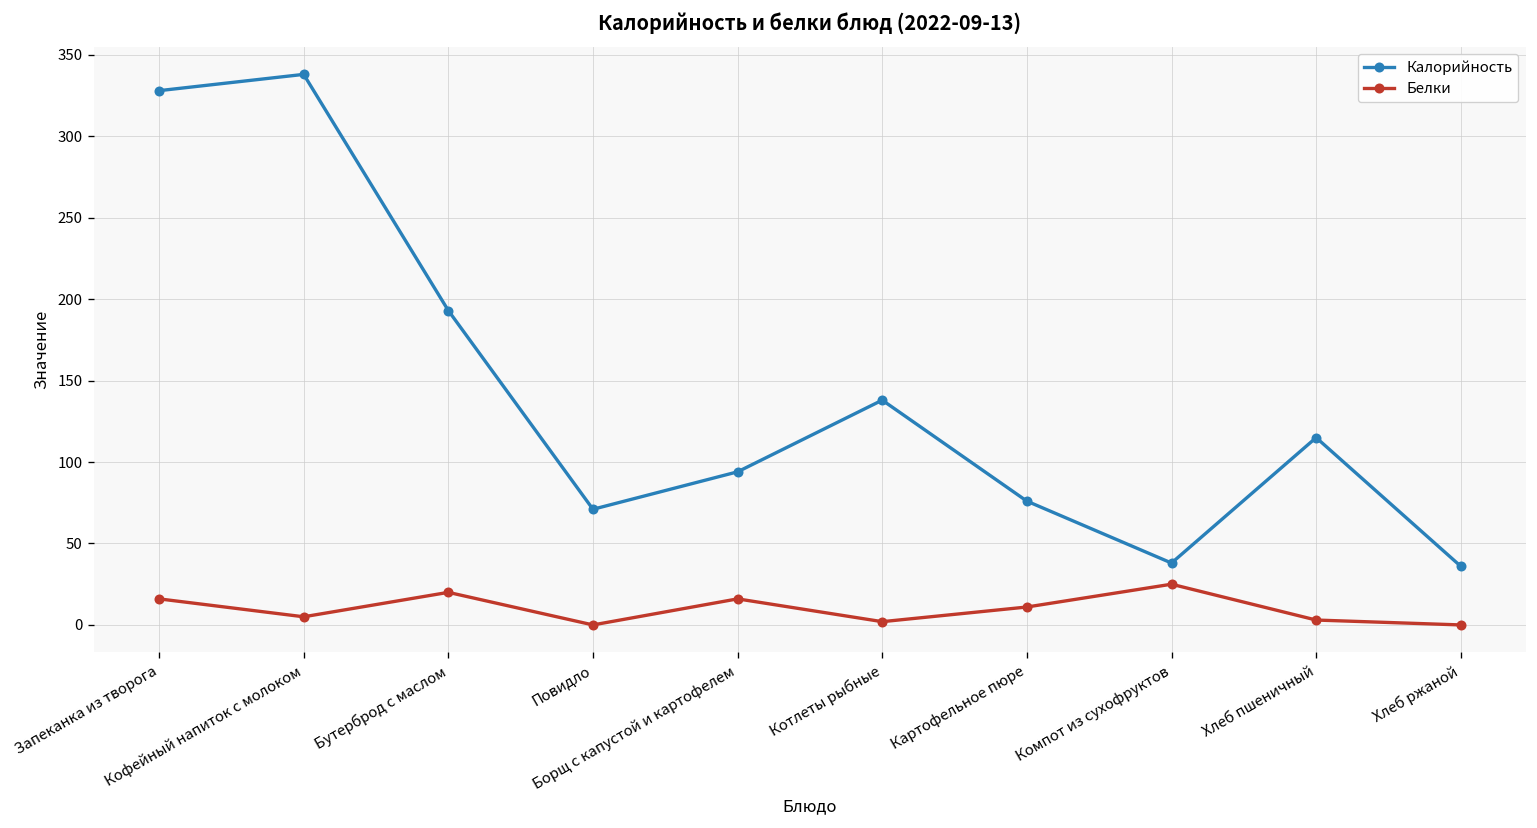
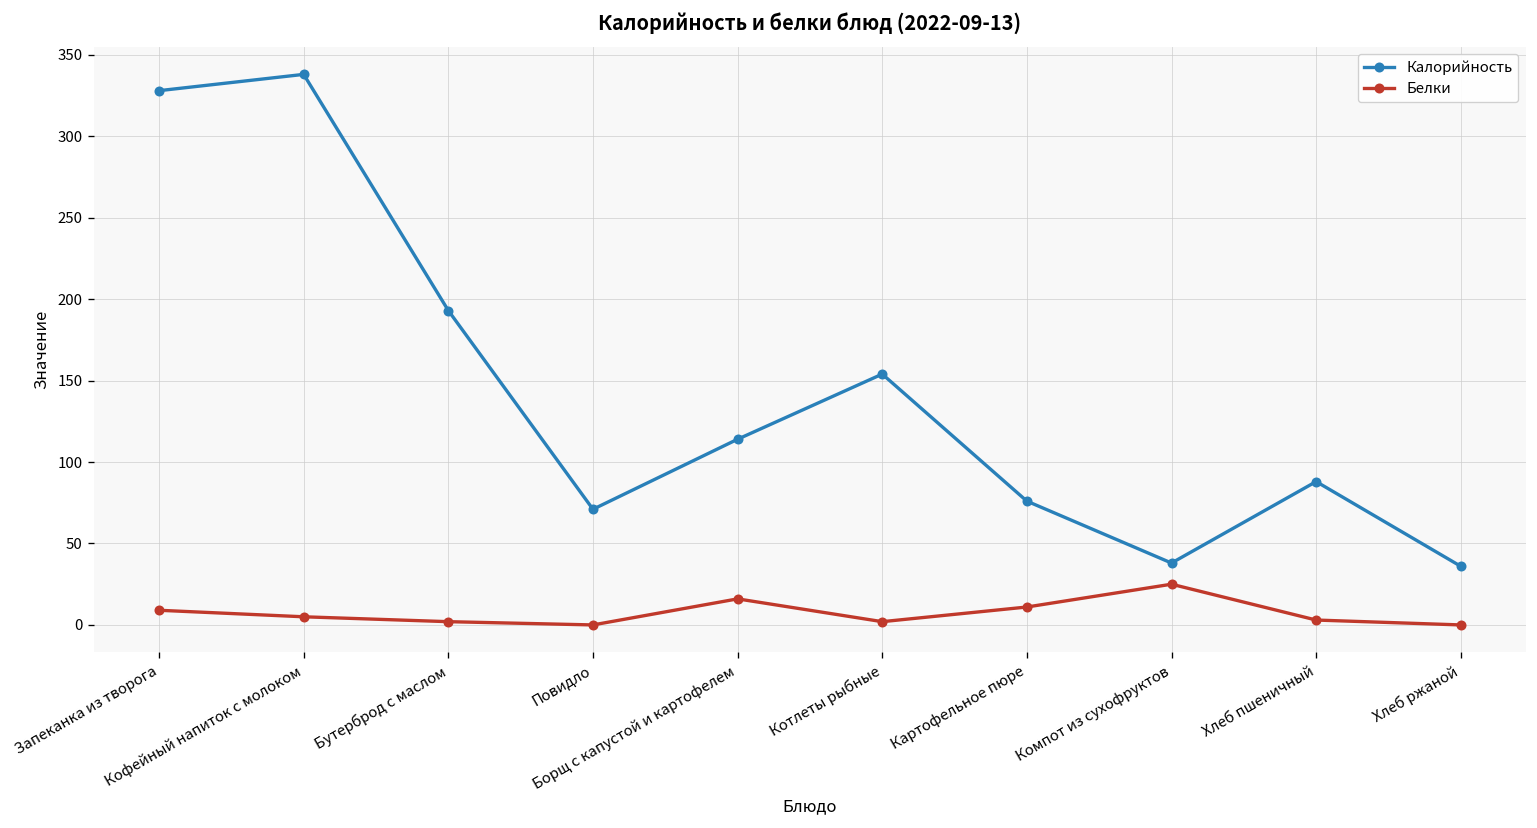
Белки, Запеканка из творога: 16 -> 9
Белки, Бутерброд с маслом: 20 -> 2
Калорийность, Борщ с капустой и картофелем: 94 -> 114
Калорийность, Котлеты рыбные: 138 -> 154
Калорийность, Хлеб пшеничный: 115 -> 88
